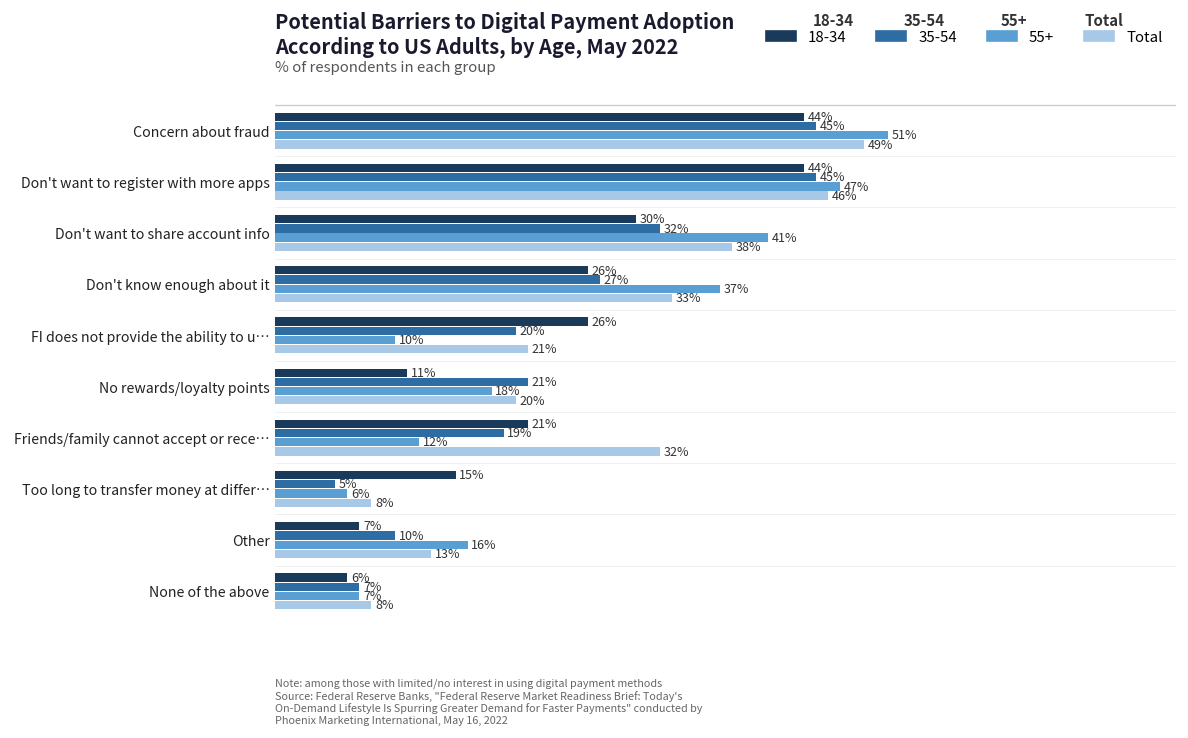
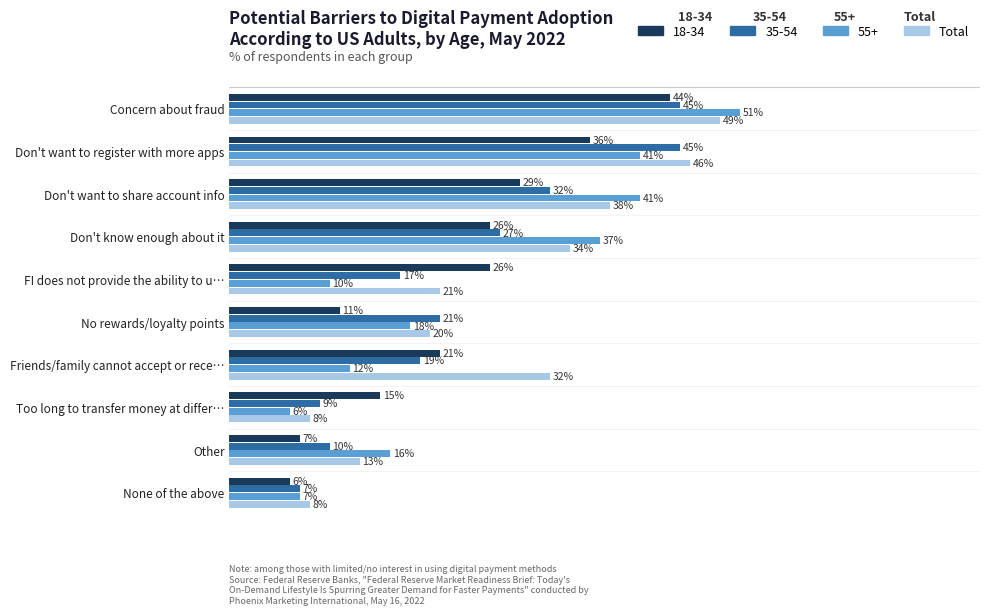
18-34, Don't want to register with more apps: 44% -> 36%
55+, Don't want to register with more apps: 47% -> 41%
18-34, Don't want to share account info: 30% -> 29%
Total, Don't know enough about it: 33% -> 34%
35-54, FI does not provide the ability to u…: 20% -> 17%
35-54, Too long to transfer money at differ…: 5% -> 9%
